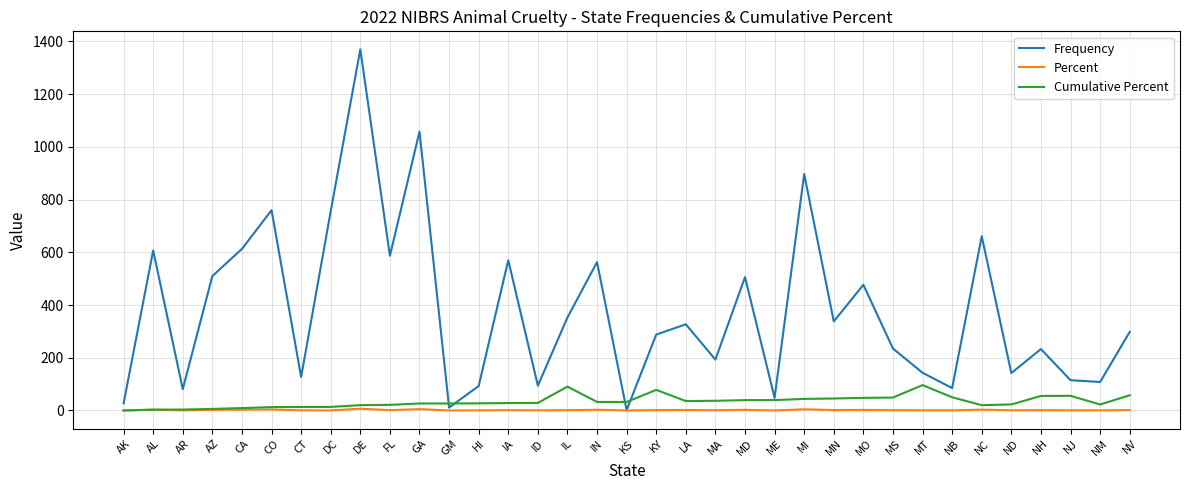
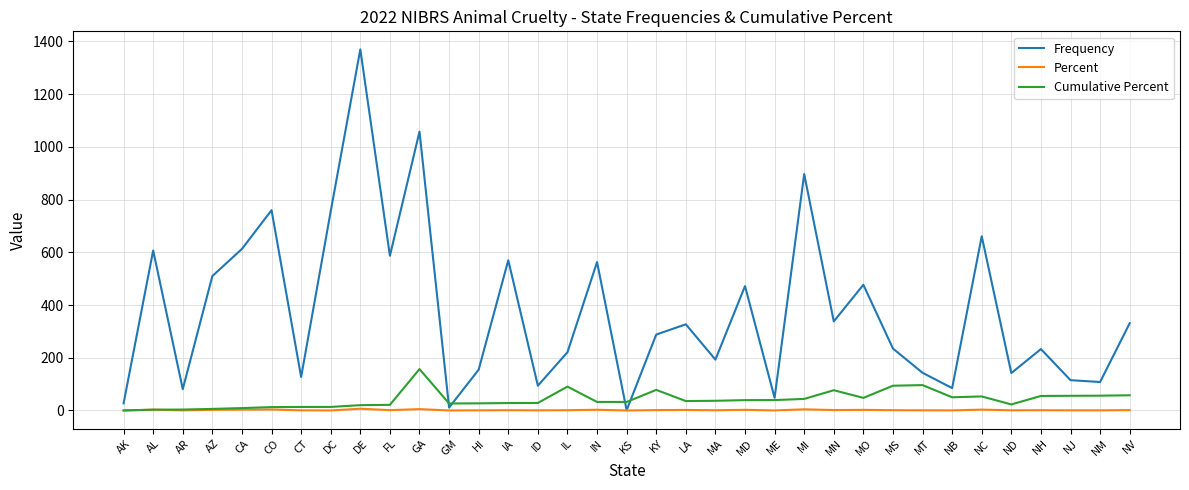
Cumulative Percent, GA: 30 -> 160
Frequency, HI: 90 -> 160
Frequency, IL: 350 -> 220
Frequency, MD: 510 -> 470
Cumulative Percent, MN: 50 -> 80
Cumulative Percent, MS: 50 -> 90
Cumulative Percent, NC: 20 -> 50
Cumulative Percent, NM: 20 -> 60
Frequency, NV: 300 -> 330
